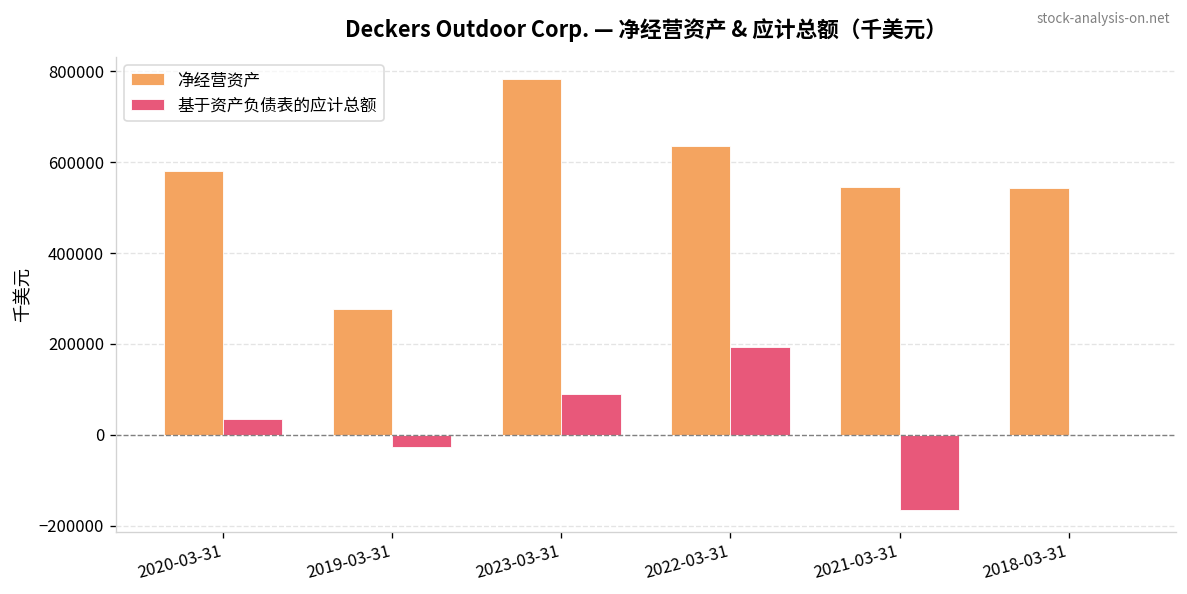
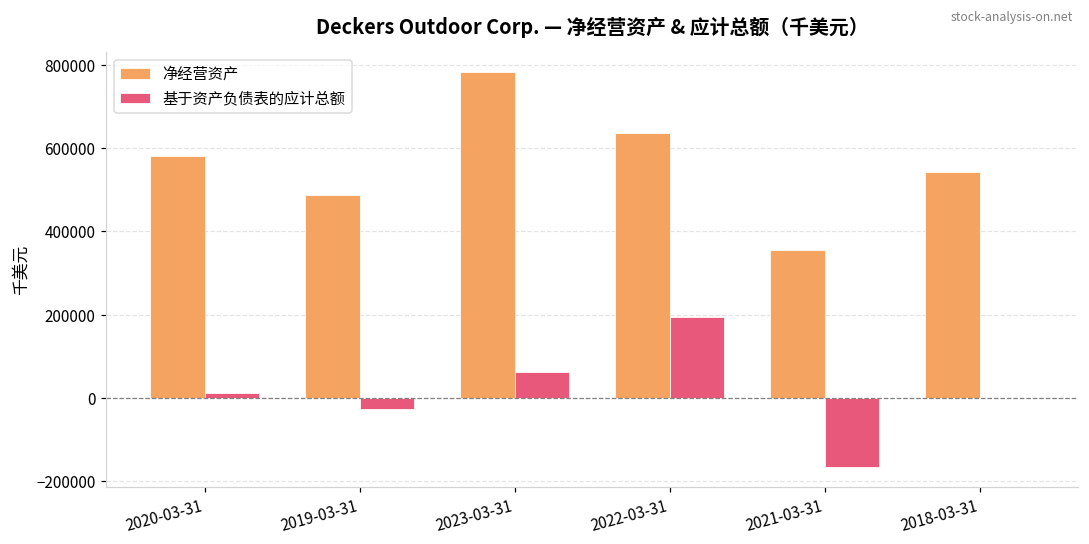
基于资产负债表的应计总额, 2020-03-31: 30000 -> 10000
净经营资产, 2019-03-31: 280000 -> 490000
基于资产负债表的应计总额, 2023-03-31: 90000 -> 60000
净经营资产, 2021-03-31: 540000 -> 350000
